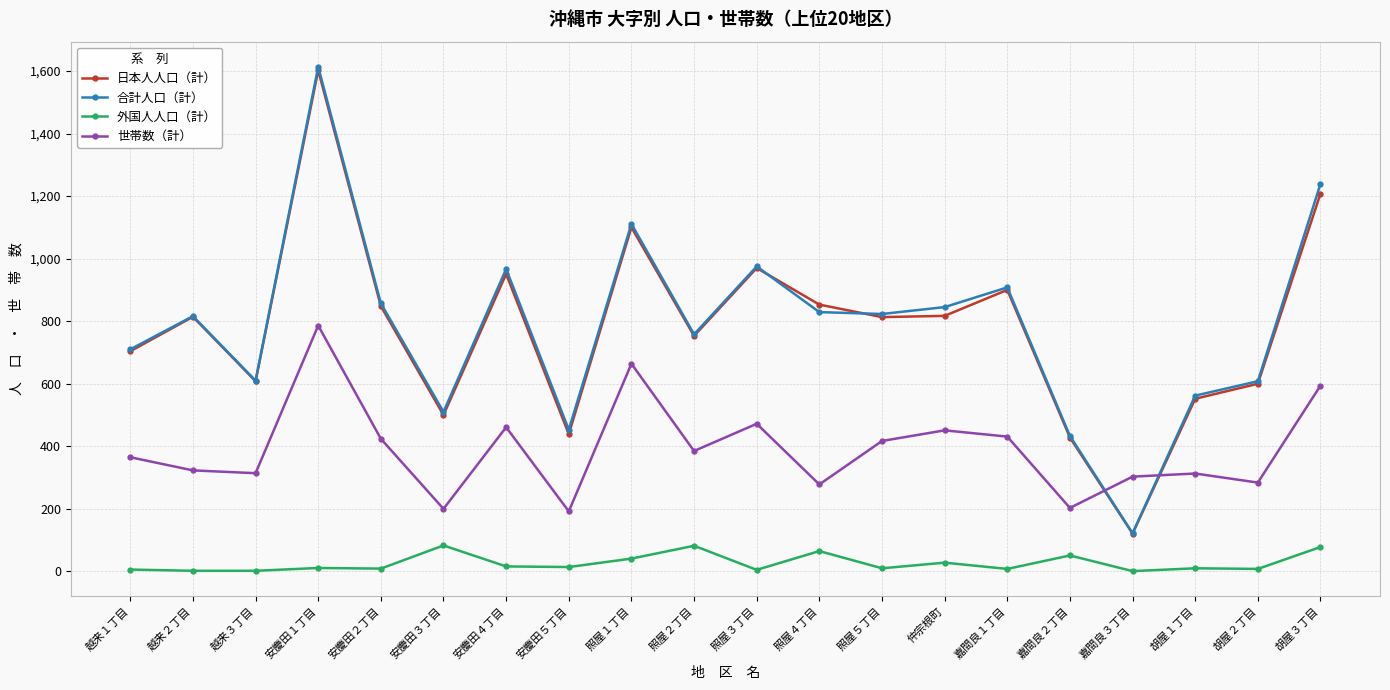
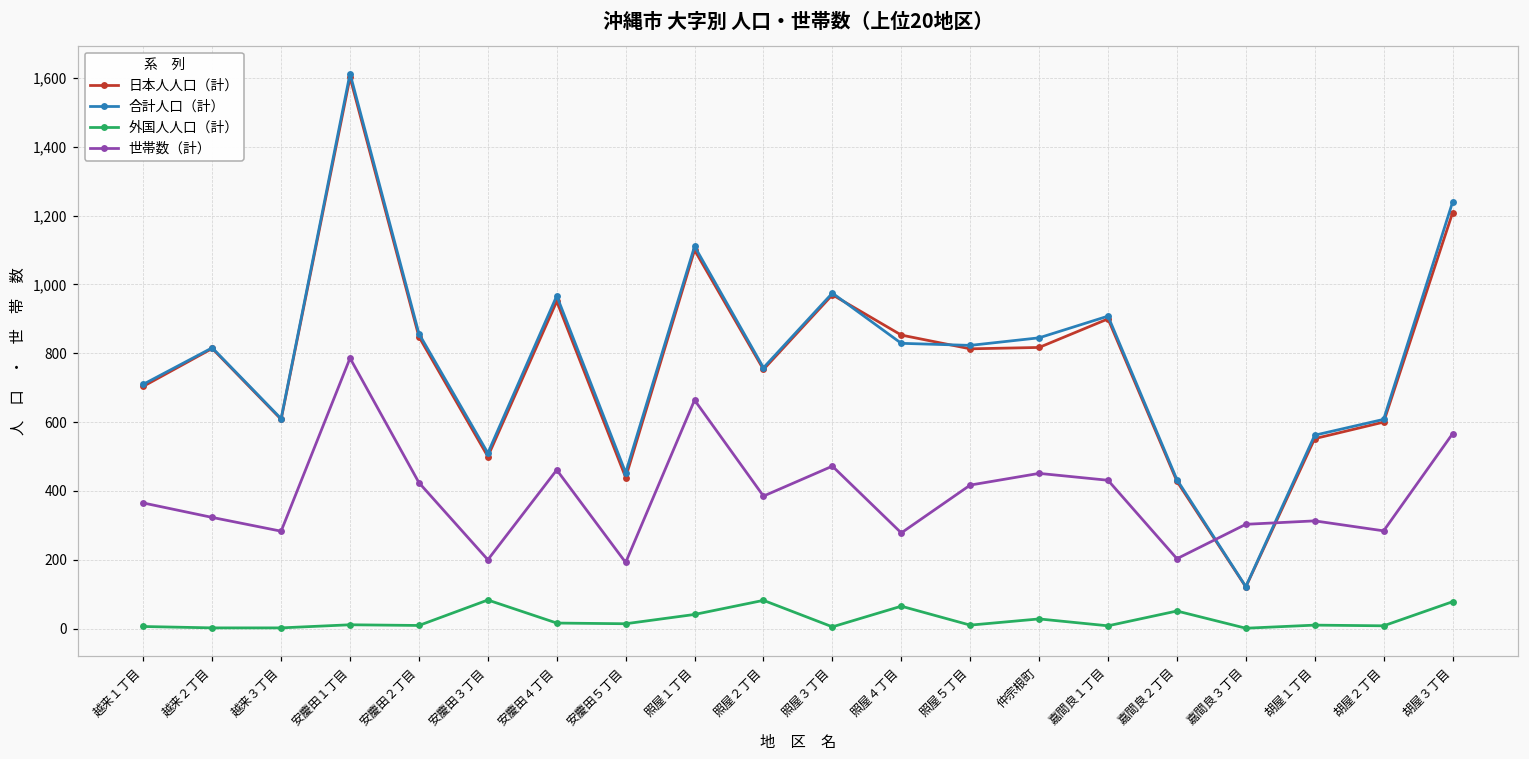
世帯数（計）, 越来３丁目: 310 -> 280
世帯数（計）, 胡屋３丁目: 590 -> 570
